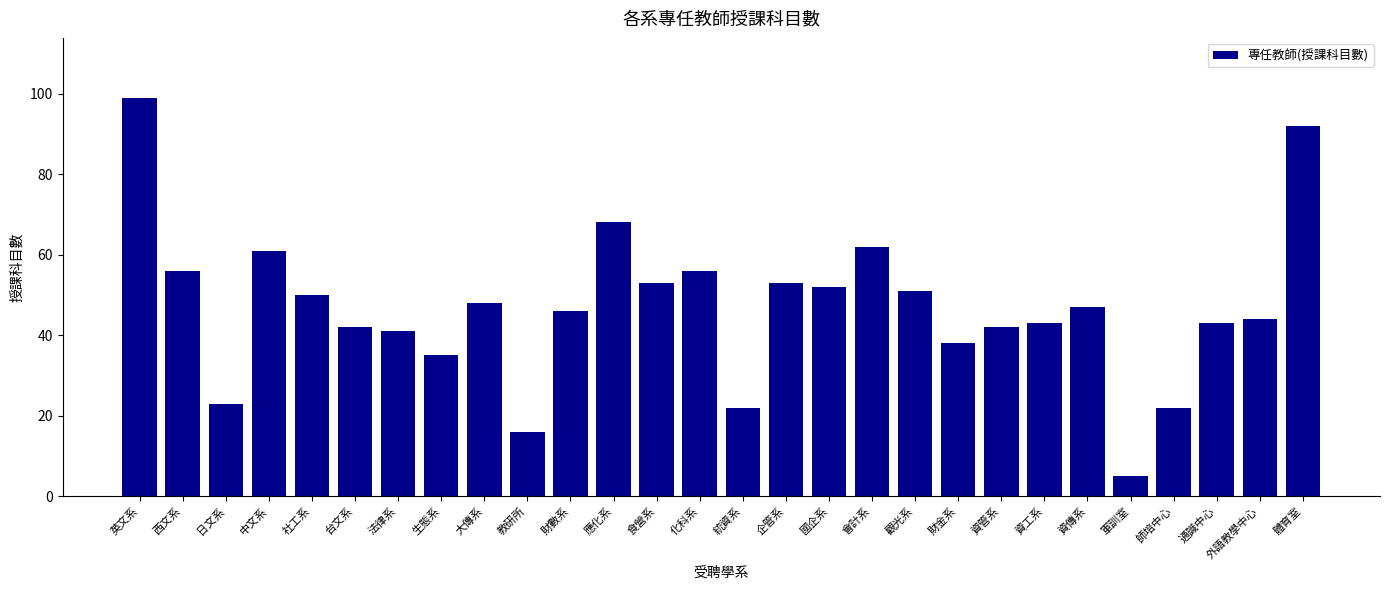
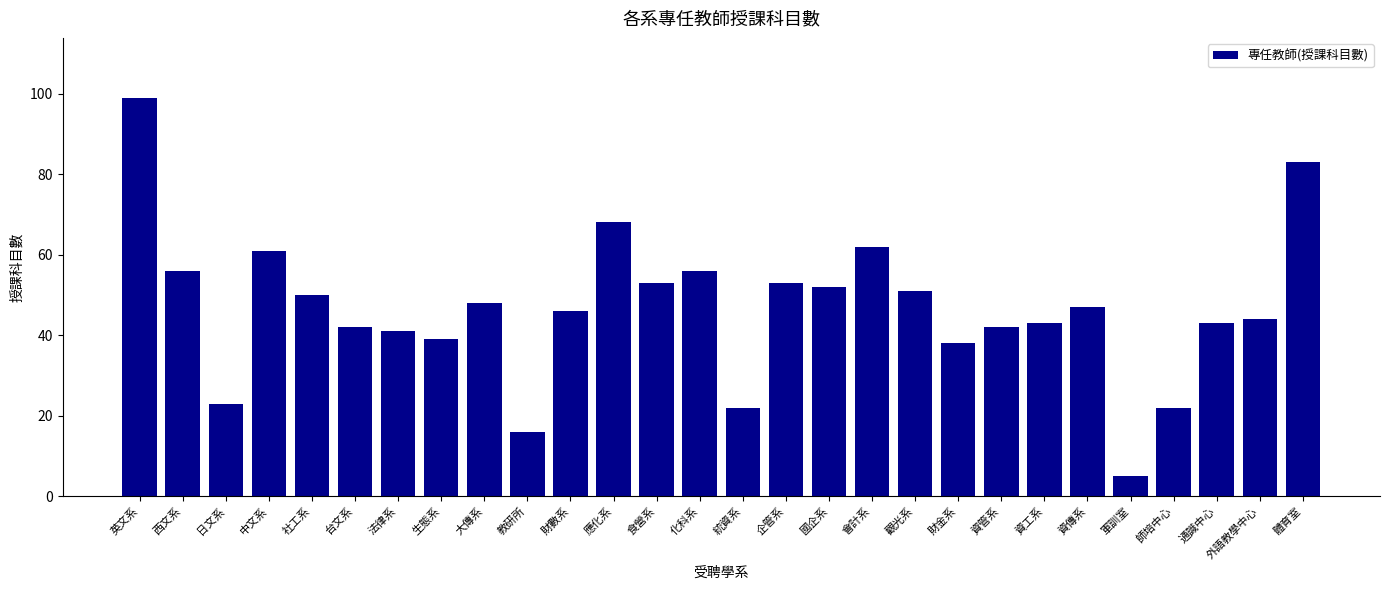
生態系: 35 -> 39
體育室: 92 -> 83
